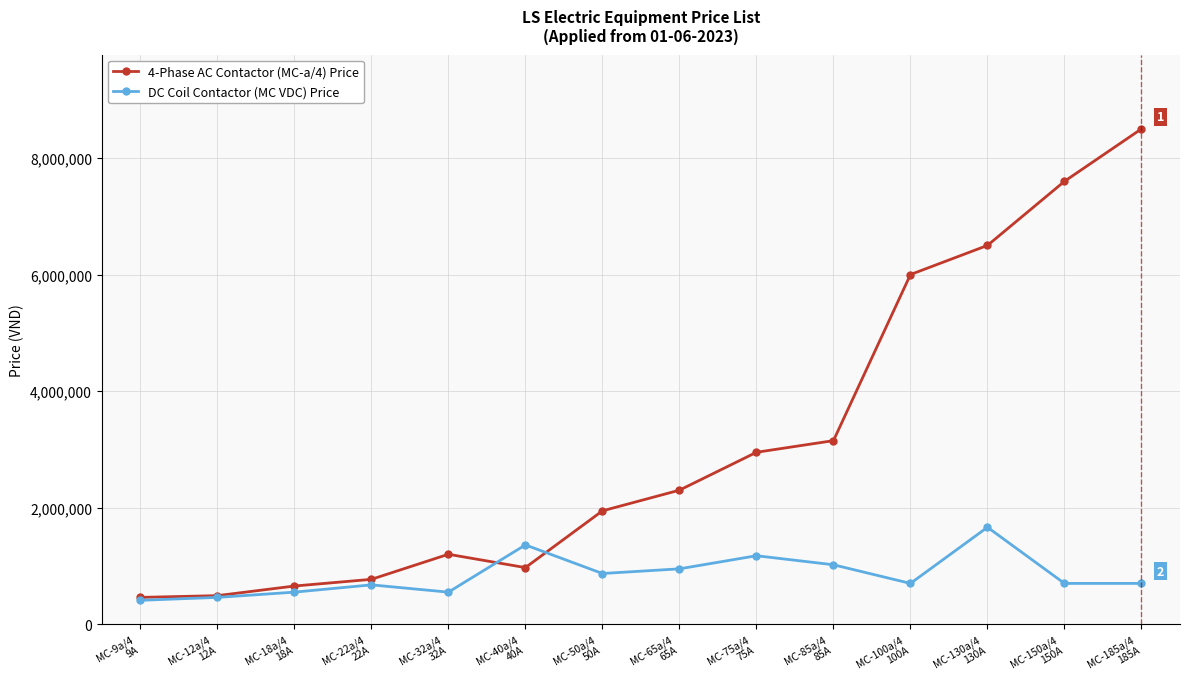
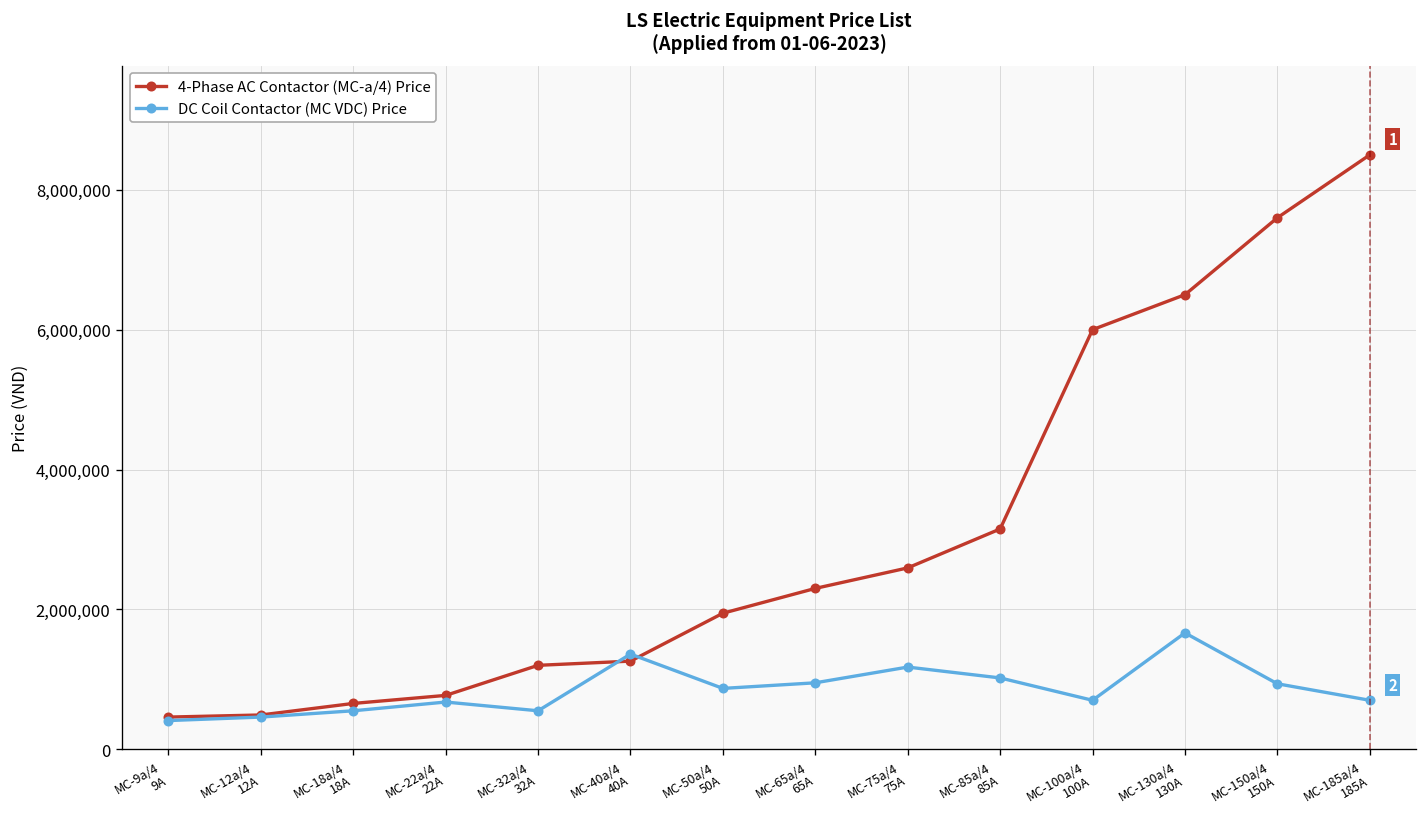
4-Phase AC Contactor (MC-a/4) Price, MC-40a/4 40A: 1,000,000 -> 1,300,000
4-Phase AC Contactor (MC-a/4) Price, MC-75a/4 75A: 3,000,000 -> 2,600,000
DC Coil Contactor (MC VDC) Price, MC-150a/4 150A: 700,000 -> 900,000
